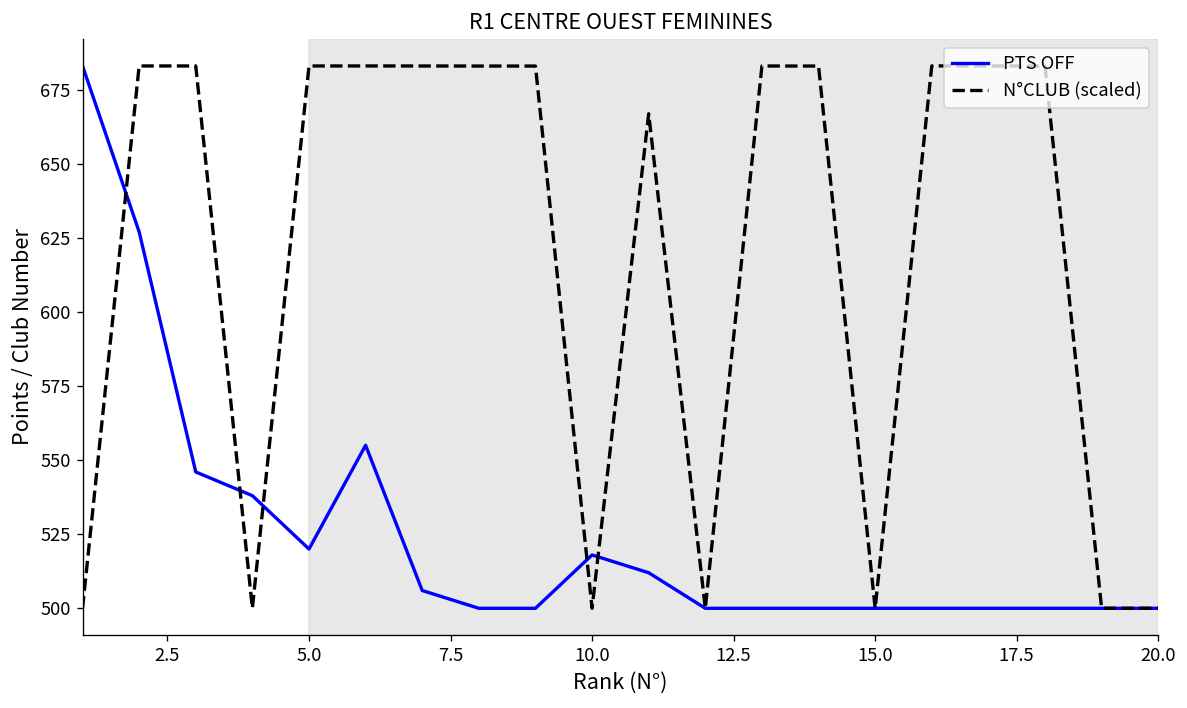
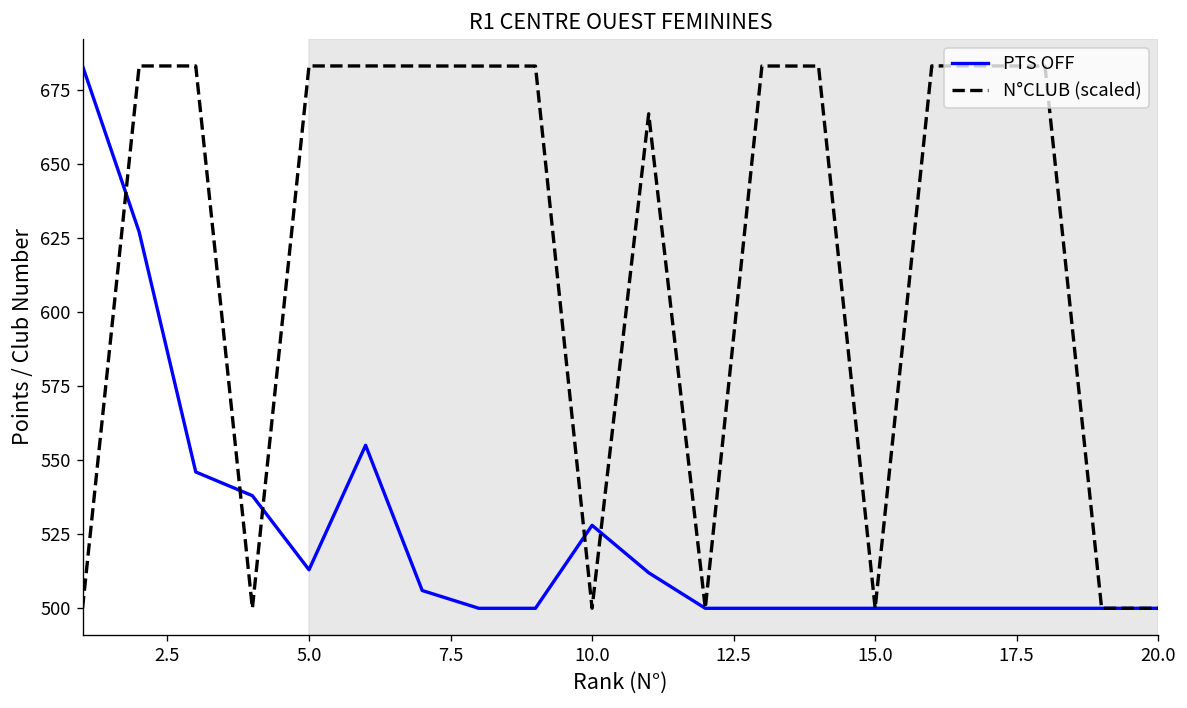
PTS OFF, 5.0: 520 -> 513
PTS OFF, 10.0: 518 -> 528
